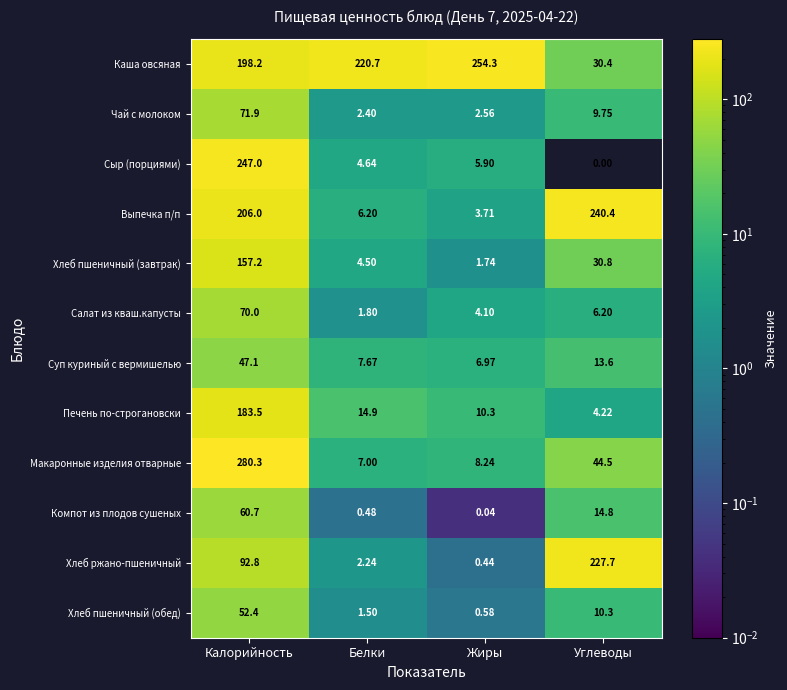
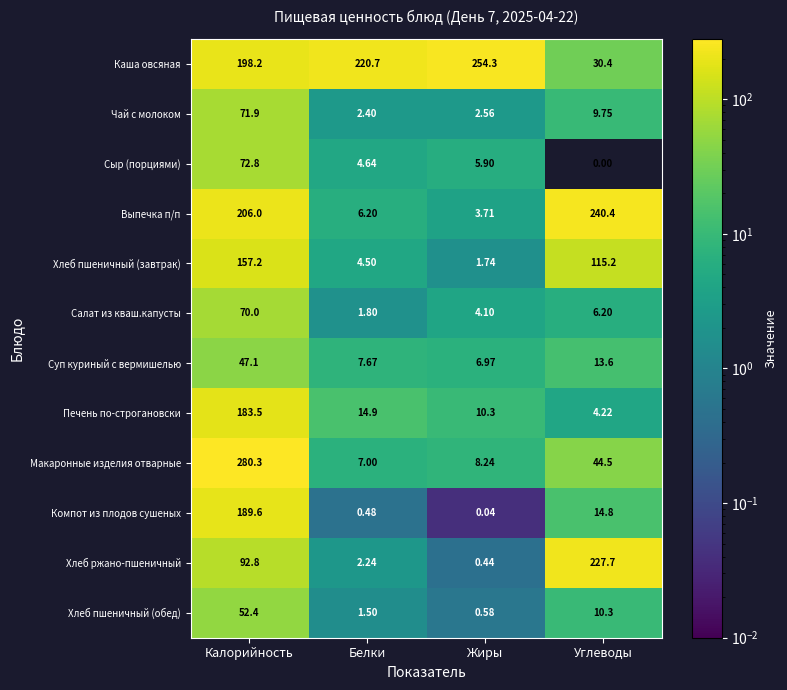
Сыр (порциями), Калорийность: 247.0 -> 72.8
Хлеб пшеничный (завтрак), Углеводы: 30.8 -> 115.2
Компот из плодов сушеных, Калорийность: 60.7 -> 189.6
